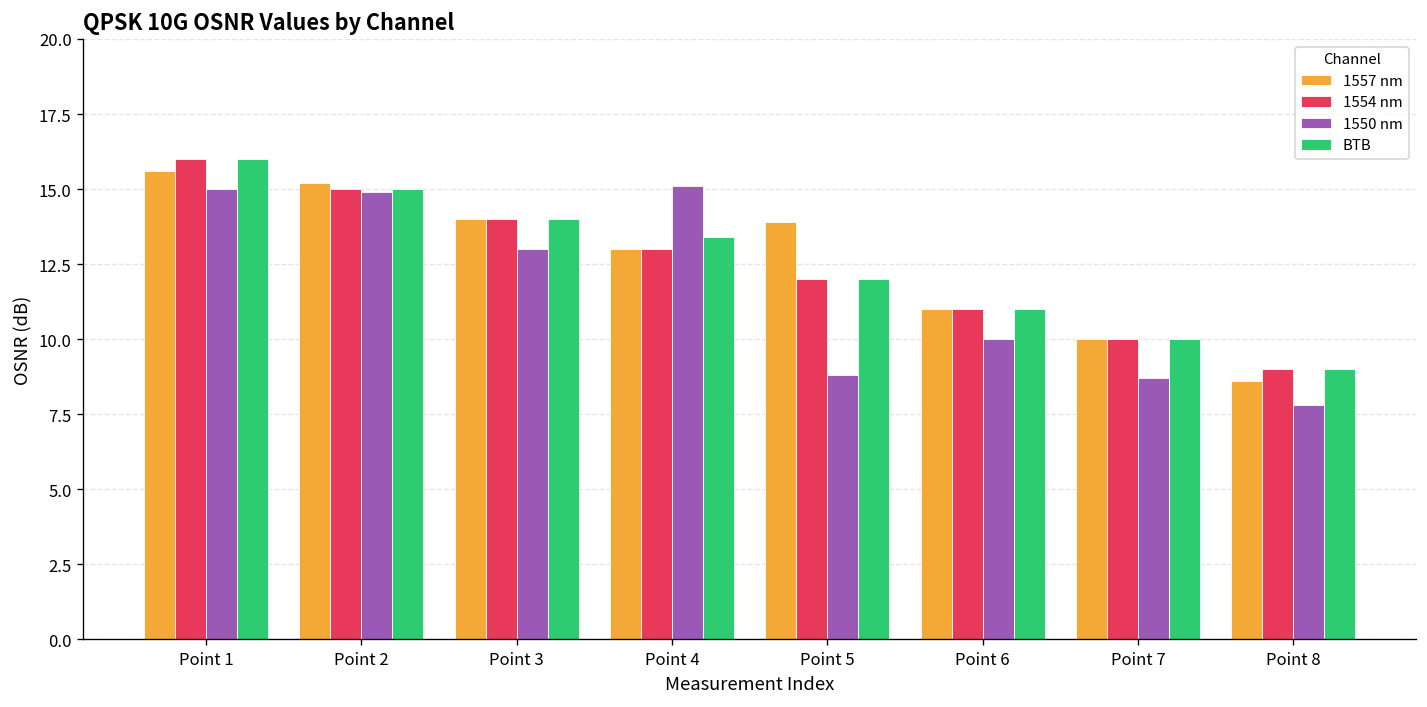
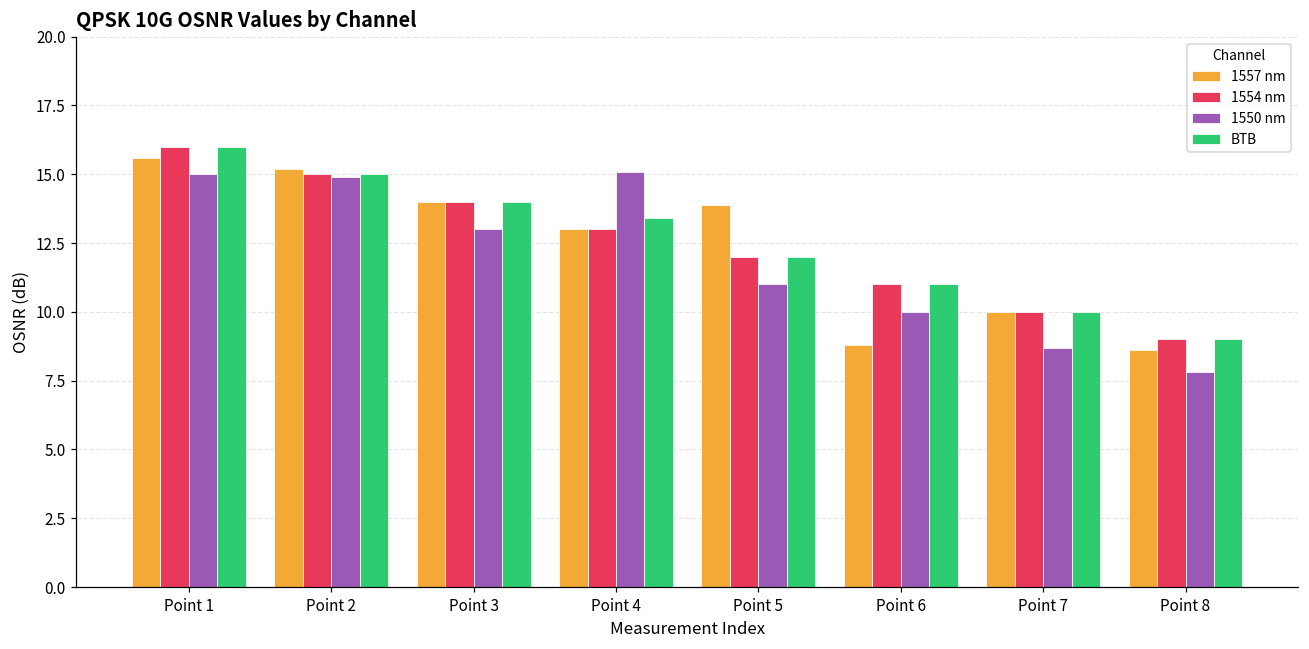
1550 nm, Point 5: 8.8 -> 11.0
1557 nm, Point 6: 11.0 -> 8.8
